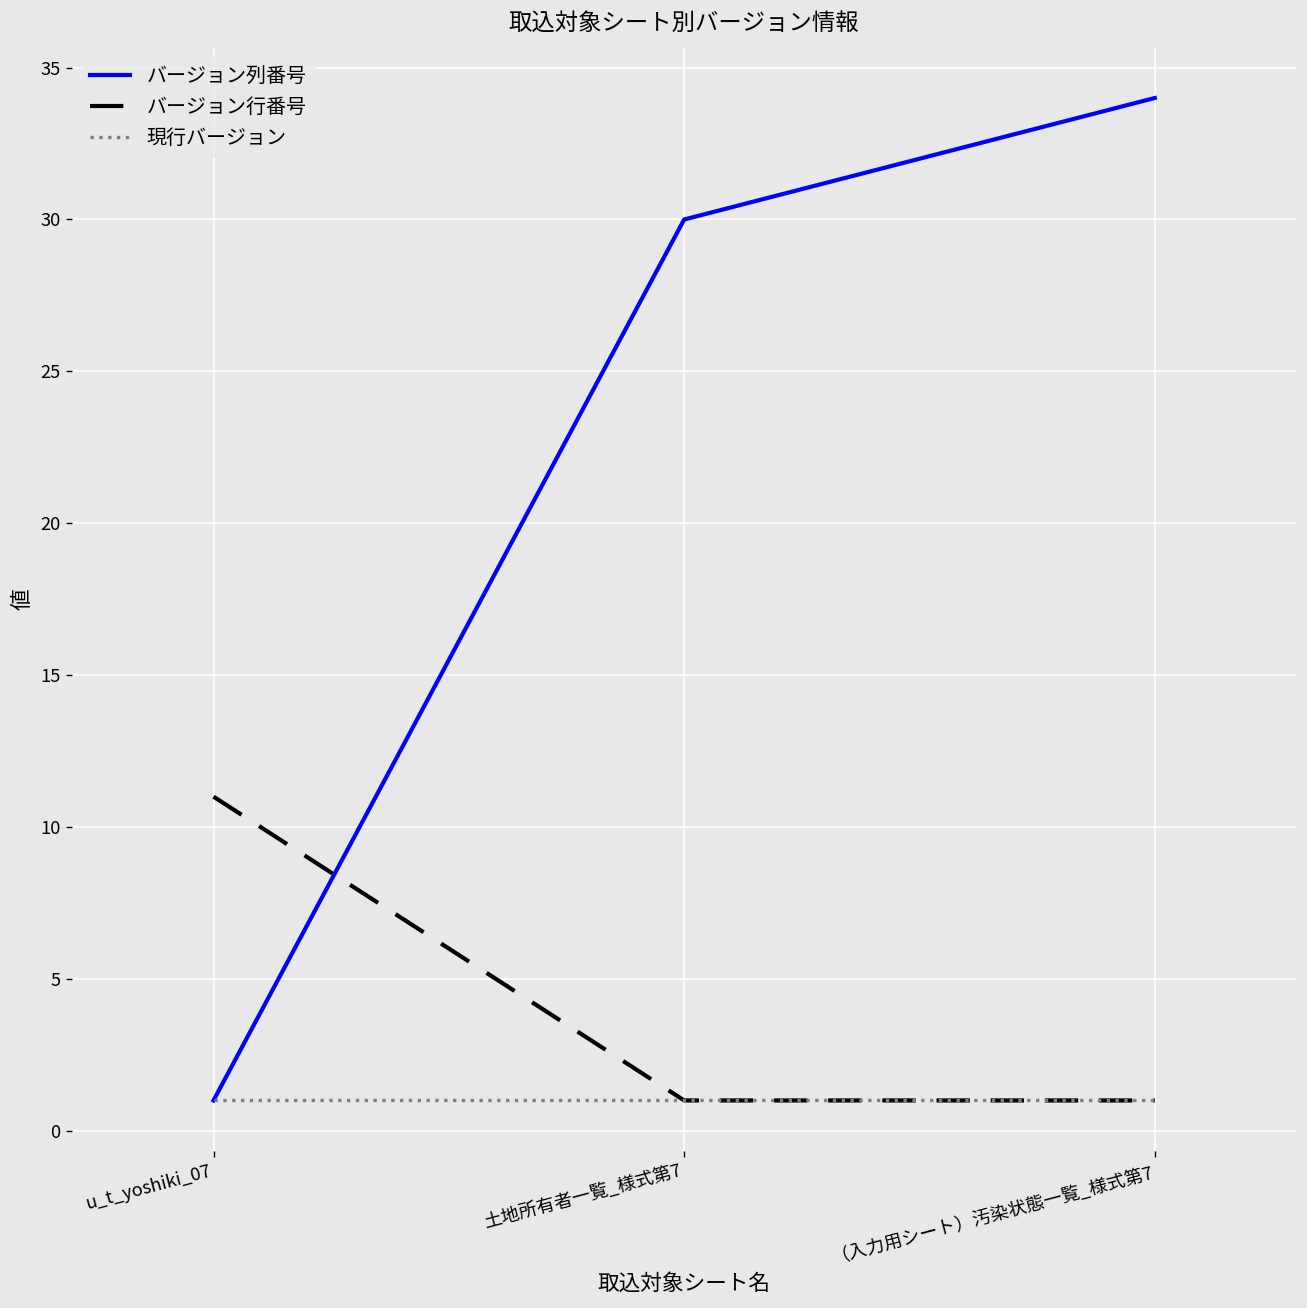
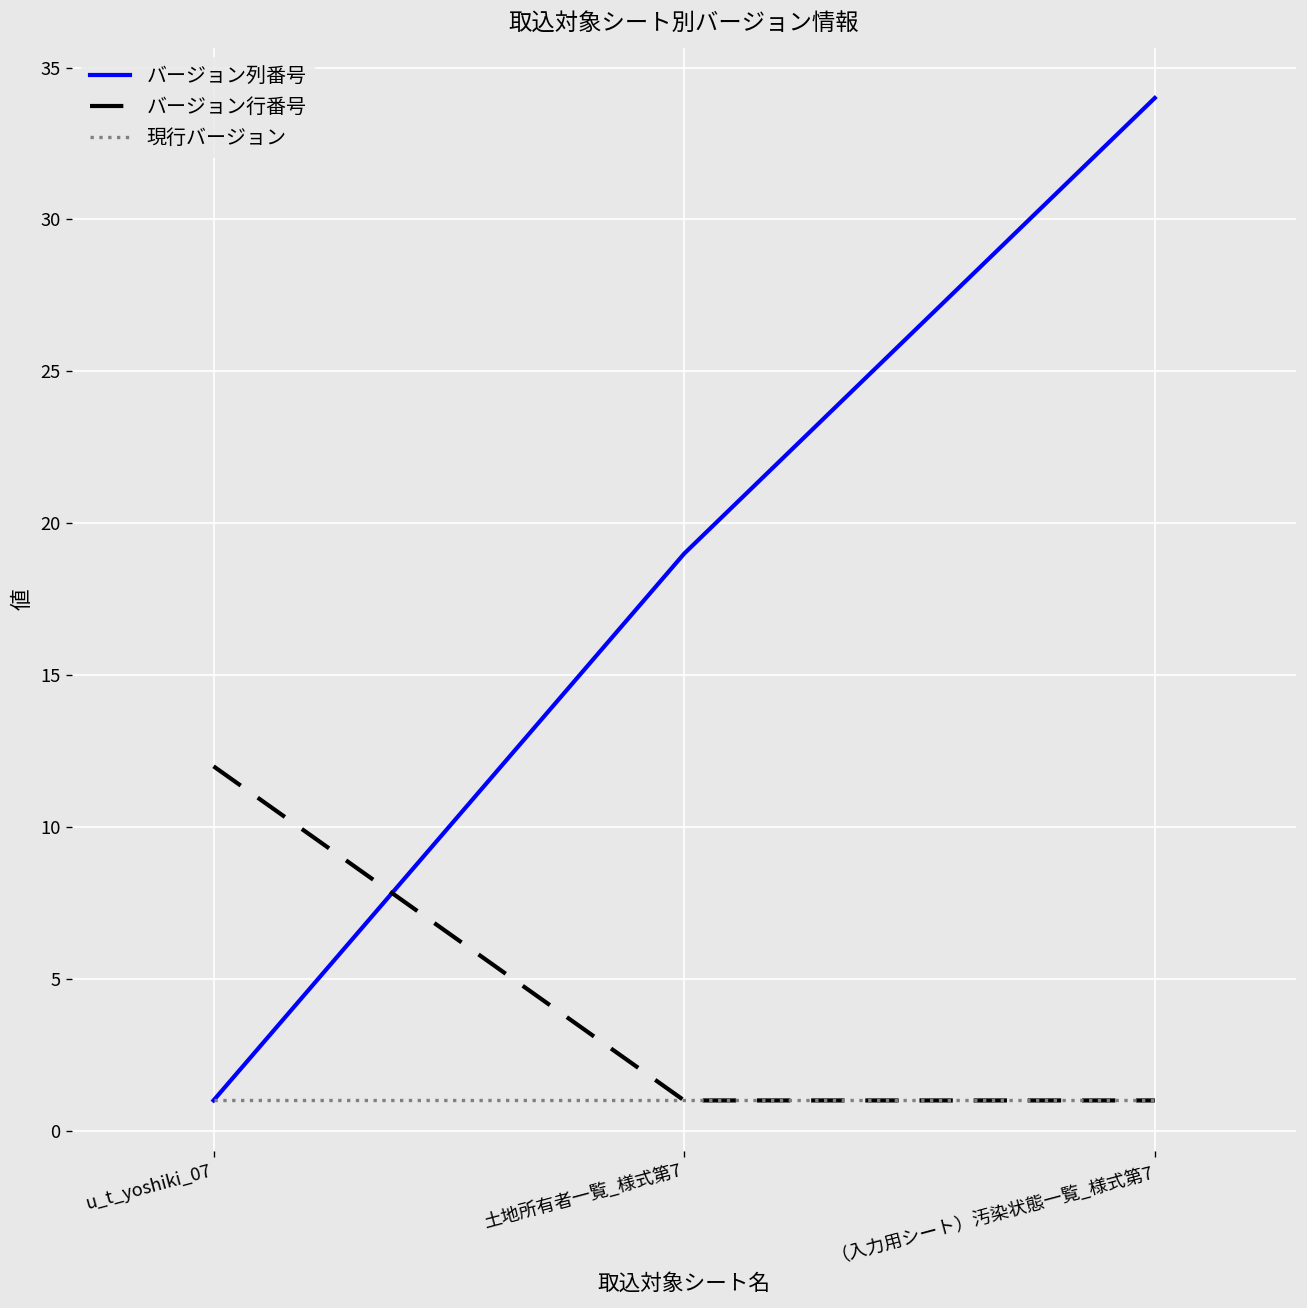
バージョン行番号, u_t_yoshiki_07: 11 -> 12
バージョン列番号, 土地所有者一覧_様式第7: 30 -> 19
